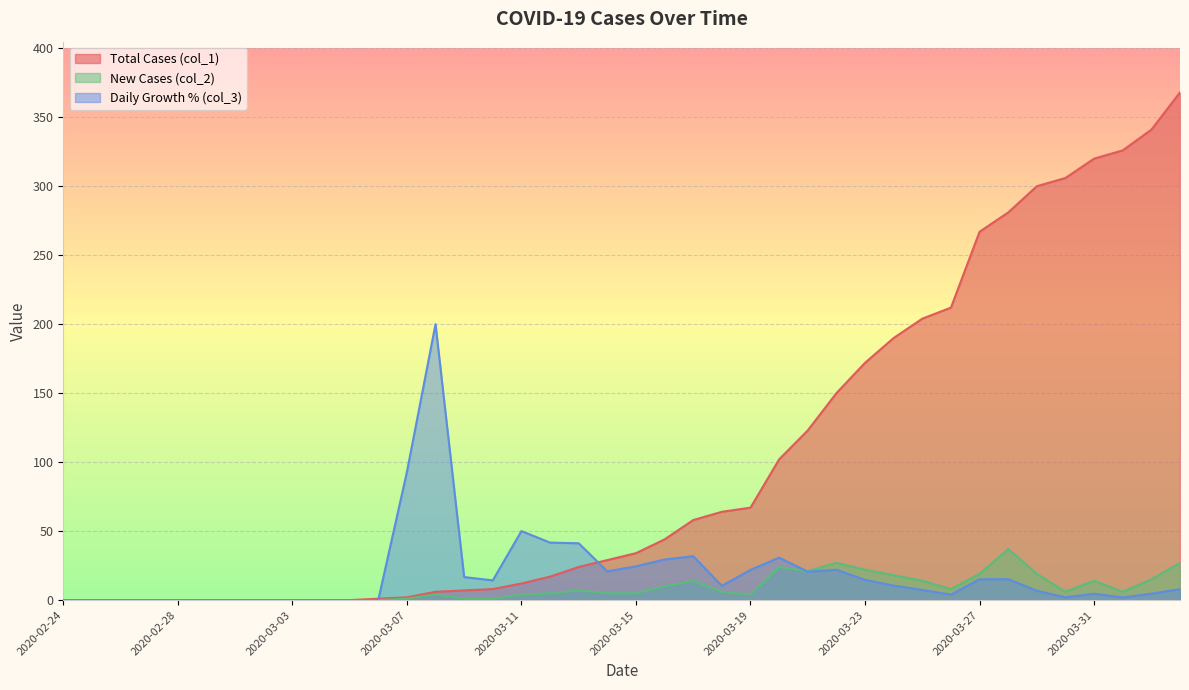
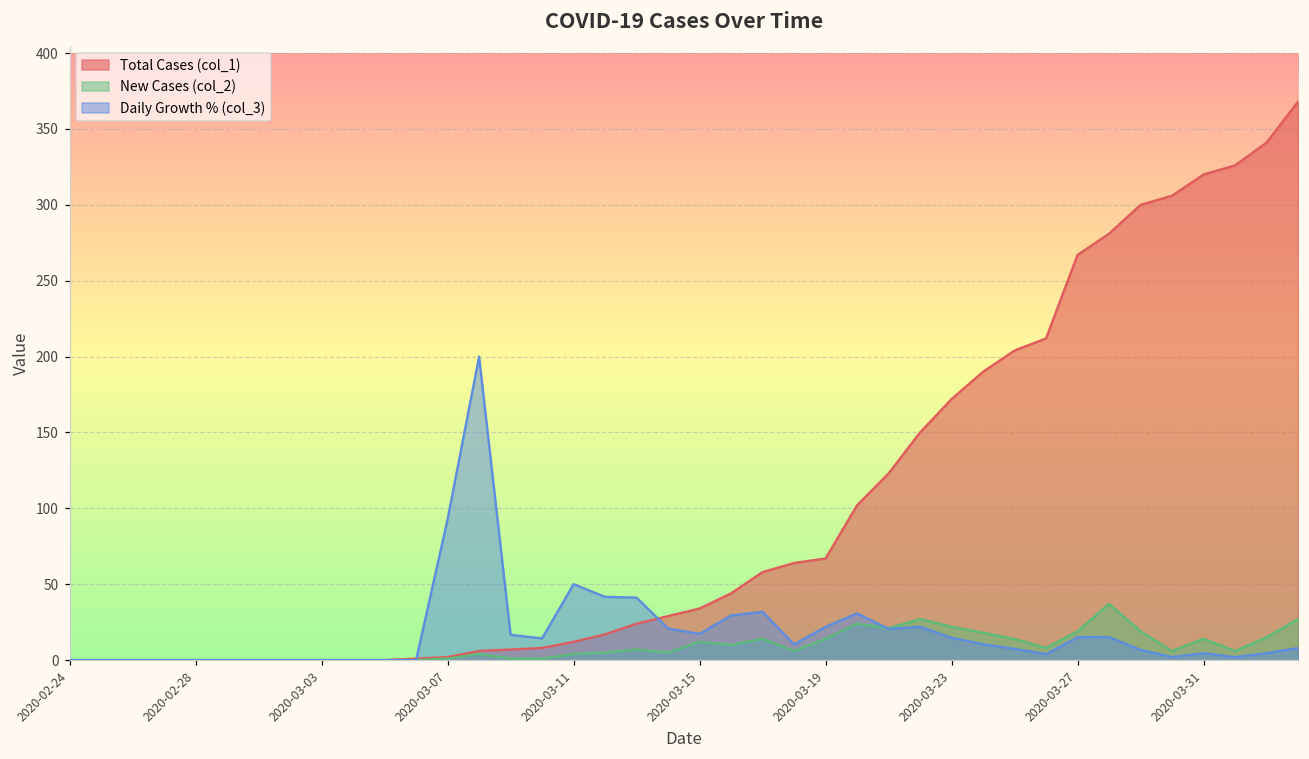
New Cases (col_2), 2020-03-15: 5 -> 12
Daily Growth % (col_3), 2020-03-15: 24 -> 17
New Cases (col_2), 2020-03-19: 4 -> 14
